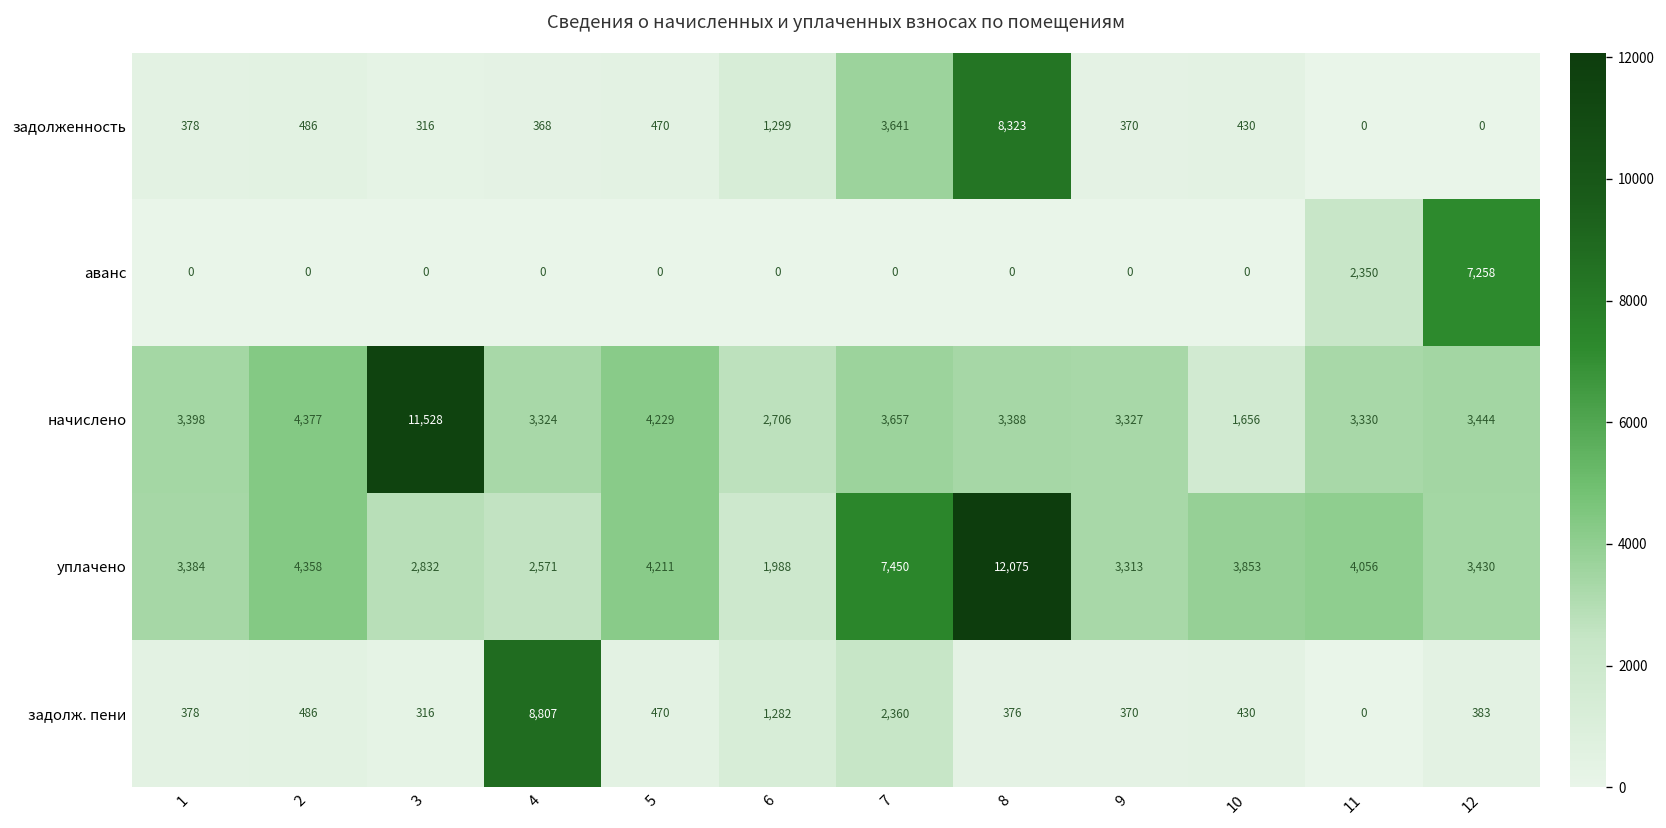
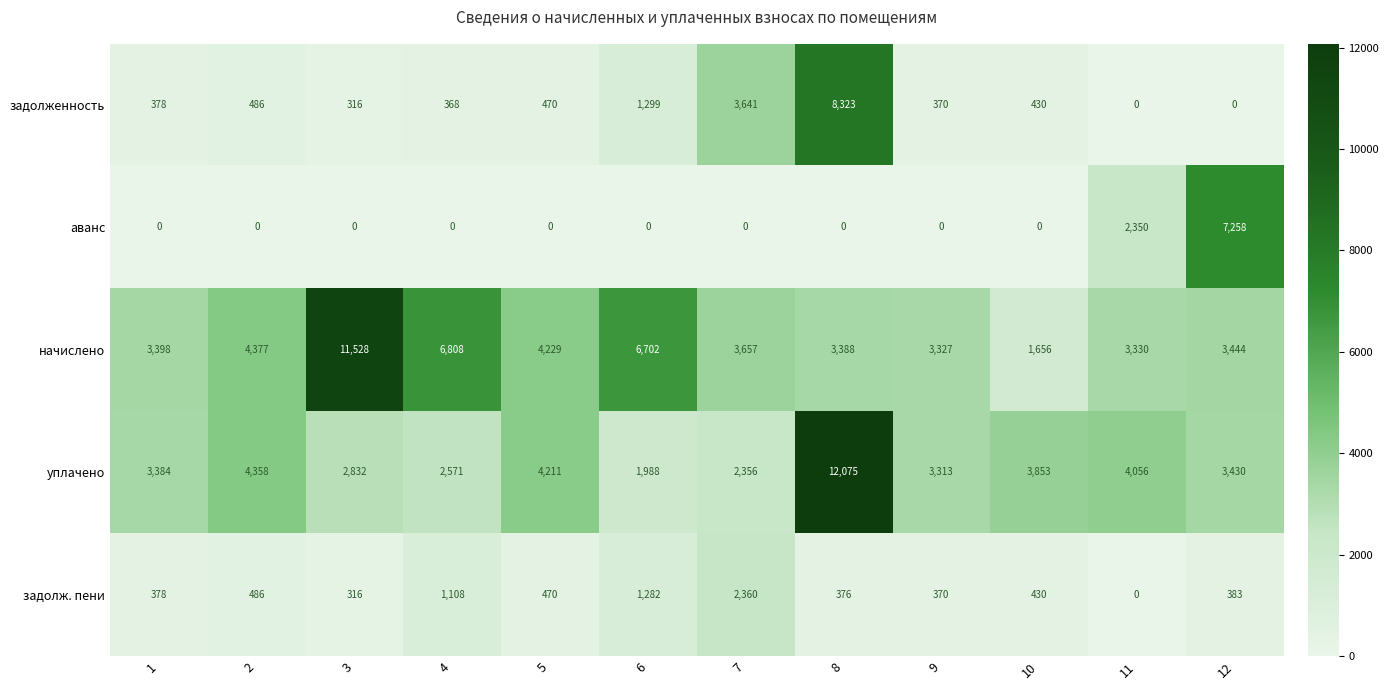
начислено, 4: 3,324 -> 6,808
начислено, 6: 2,706 -> 6,702
уплачено, 7: 7,450 -> 2,356
задолж. пени, 4: 8,807 -> 1,108
